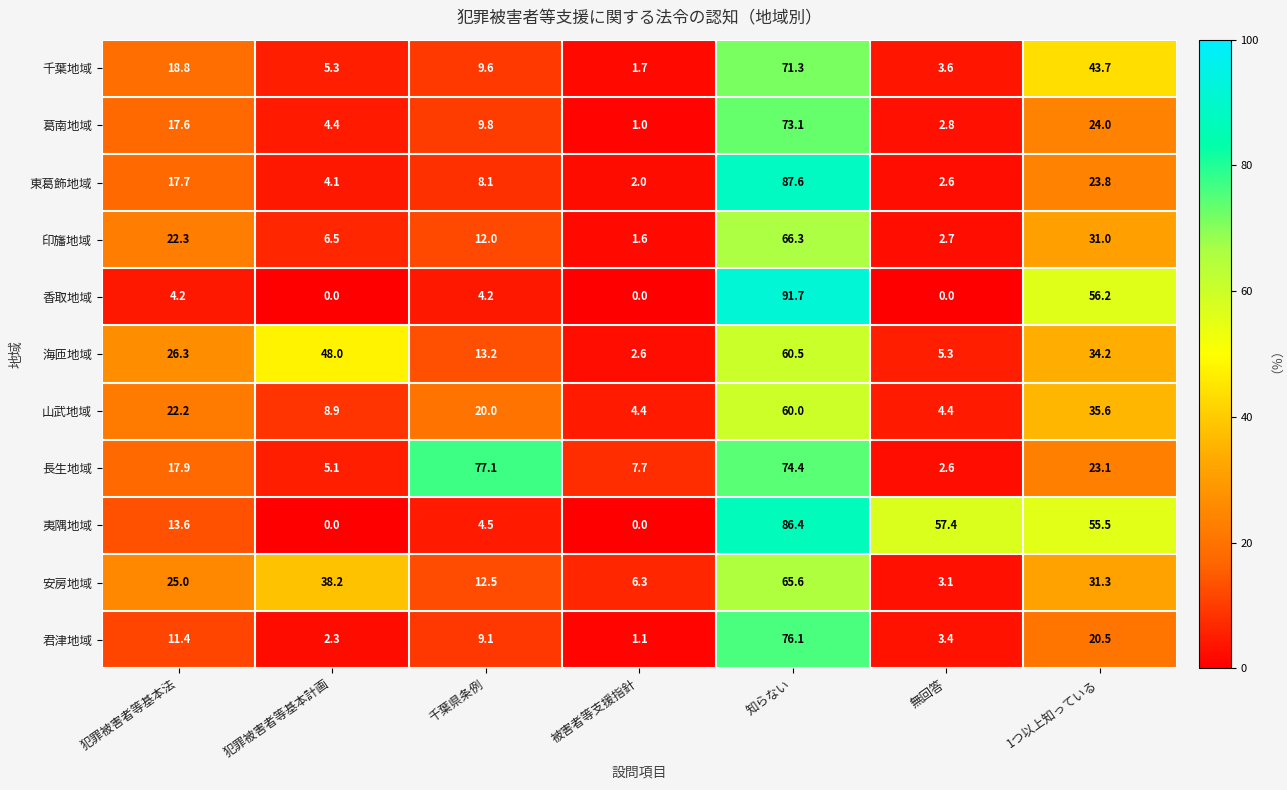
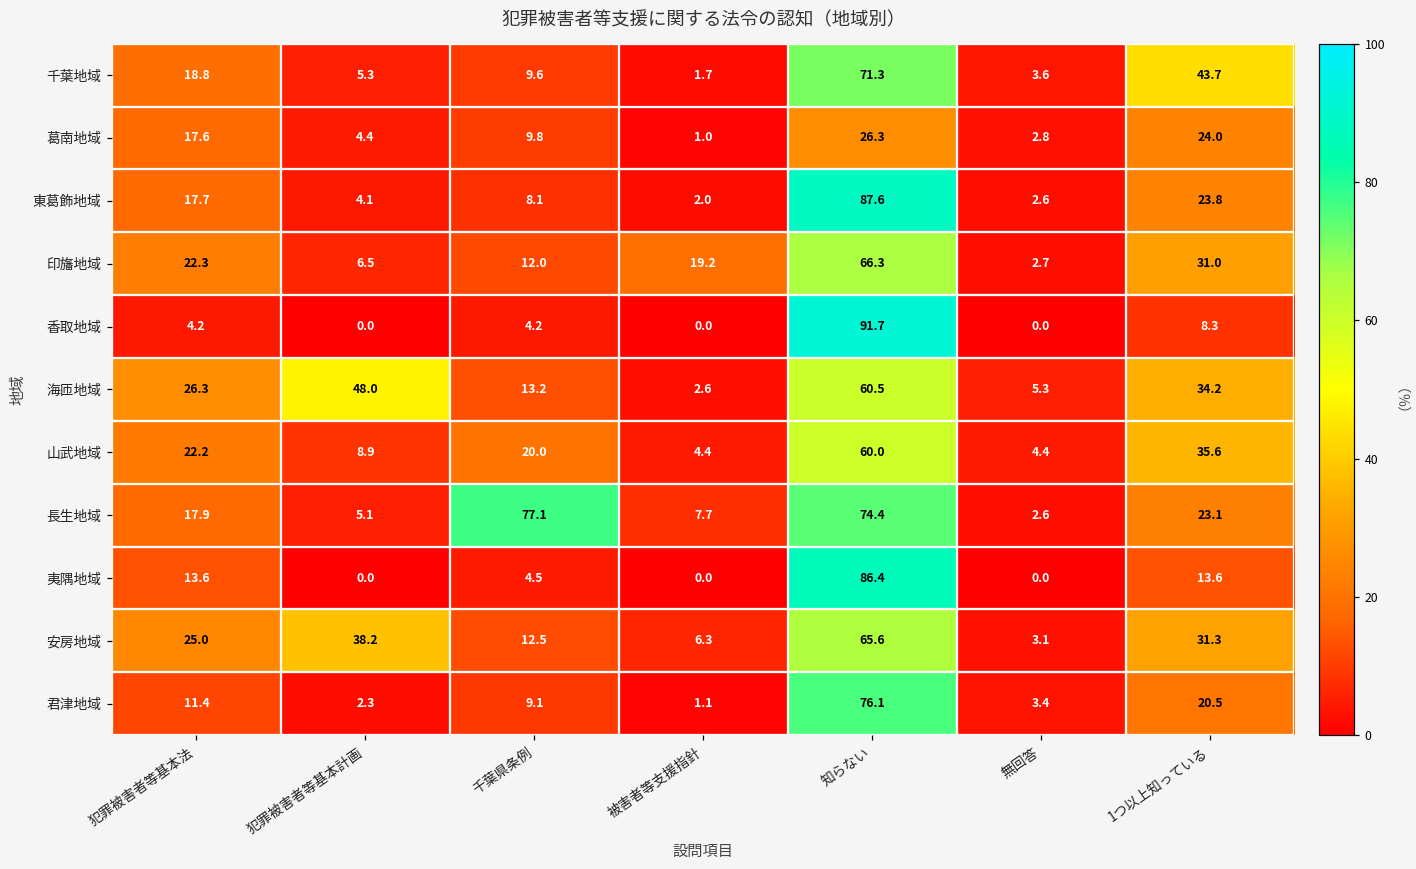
葛南地域, 知らない: 73.1 -> 26.3
印旛地域, 被害者等支援指針: 1.6 -> 19.2
香取地域, 1つ以上知っている: 56.2 -> 8.3
夷隅地域, 無回答: 57.4 -> 0.0
夷隅地域, 1つ以上知っている: 55.5 -> 13.6
